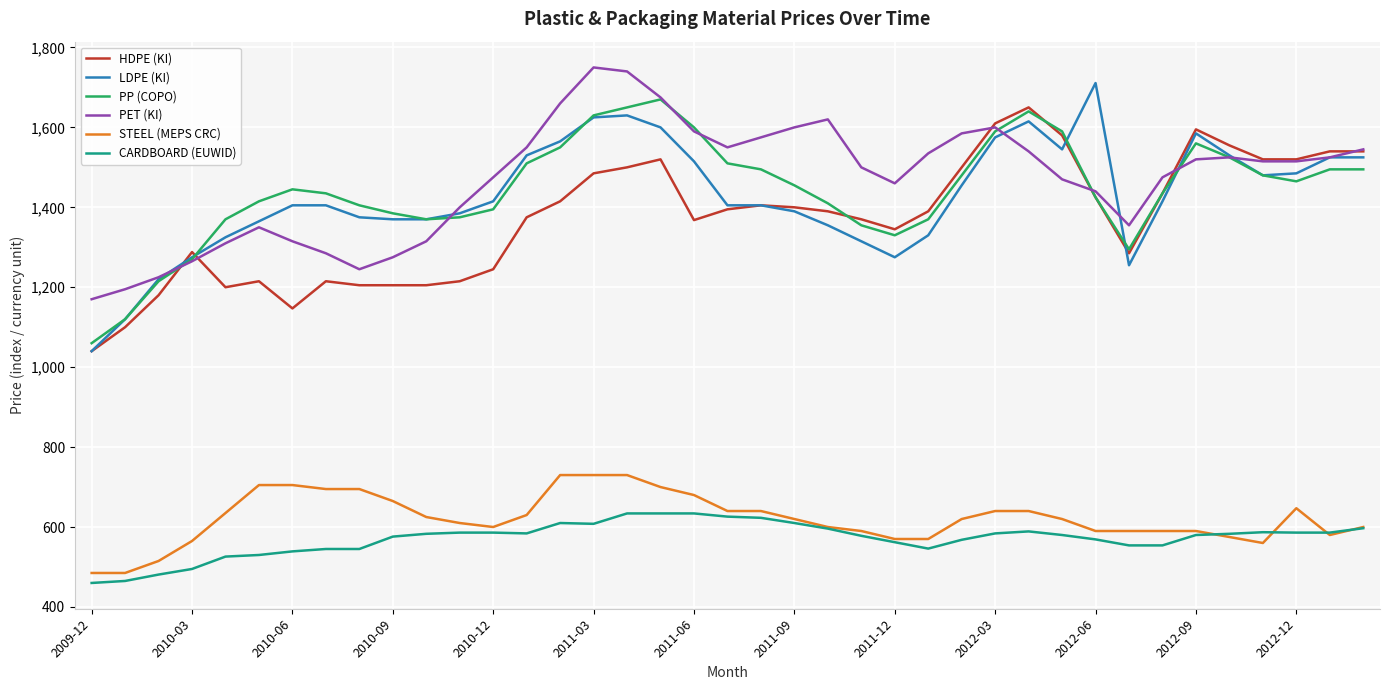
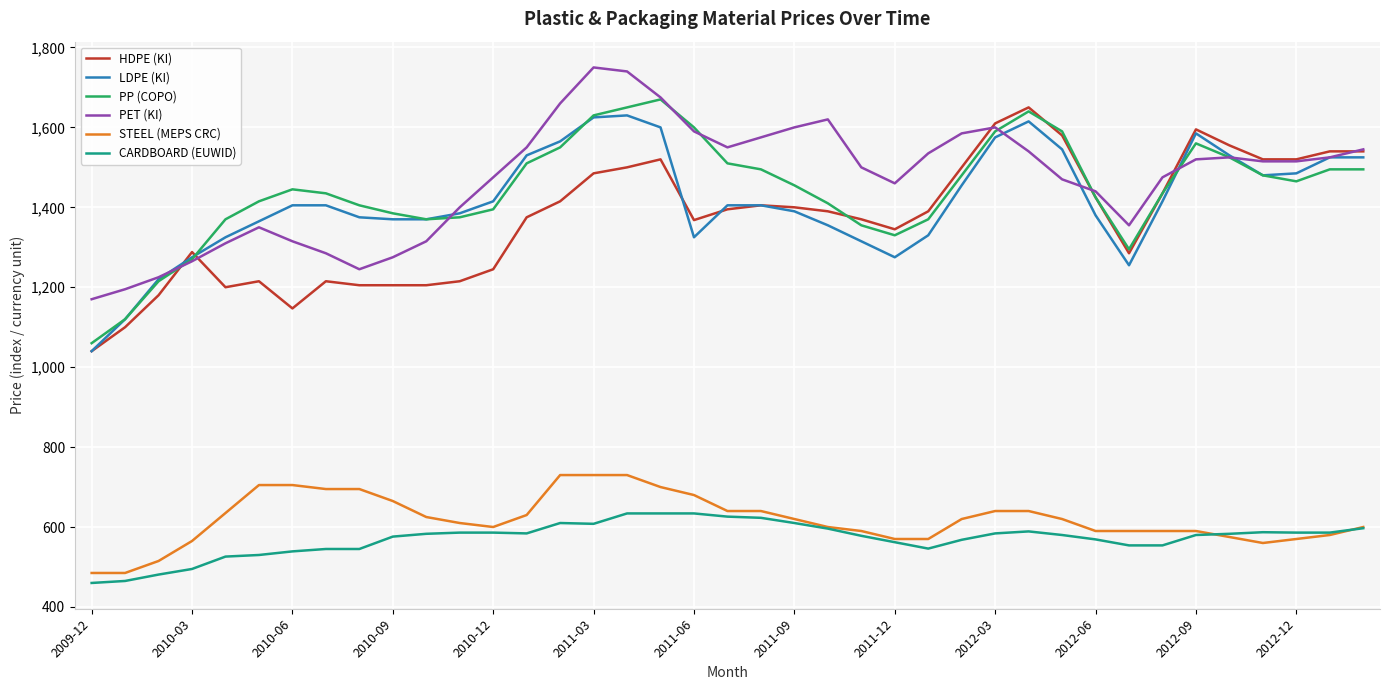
LDPE (KI), 2011-06: 1,520 -> 1,330
LDPE (KI), 2012-06: 1,710 -> 1,380
STEEL (MEPS CRC), 2012-12: 650 -> 570
